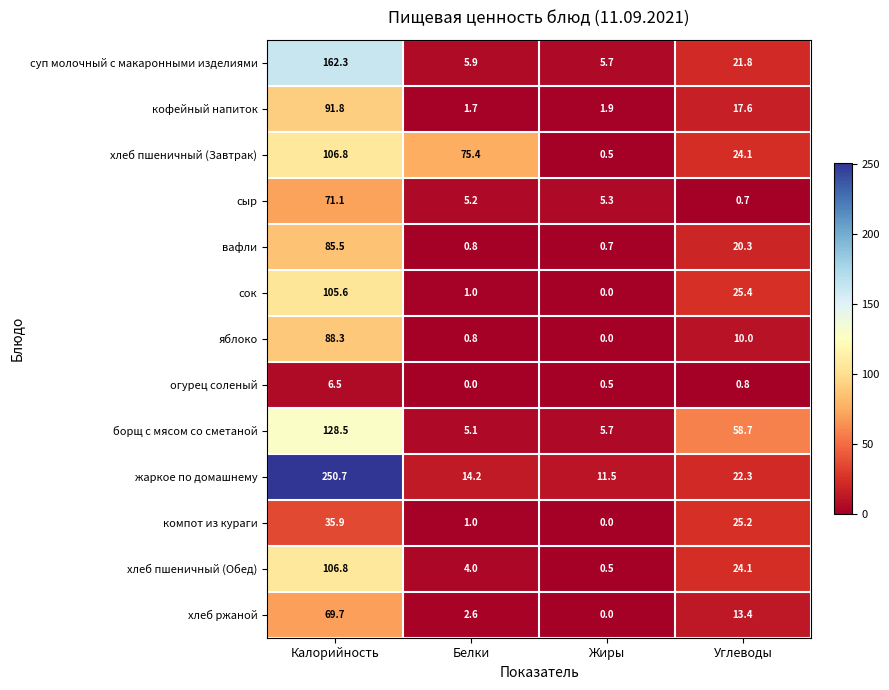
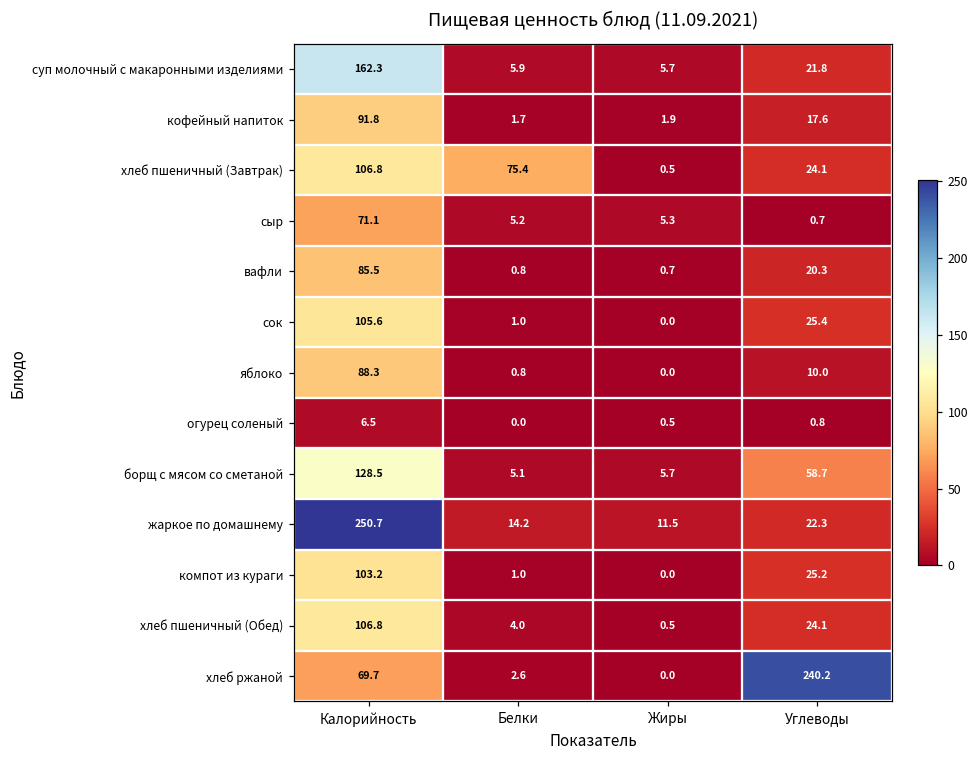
компот из кураги, Калорийность: 35.9 -> 103.2
хлеб ржаной, Углеводы: 13.4 -> 240.2
